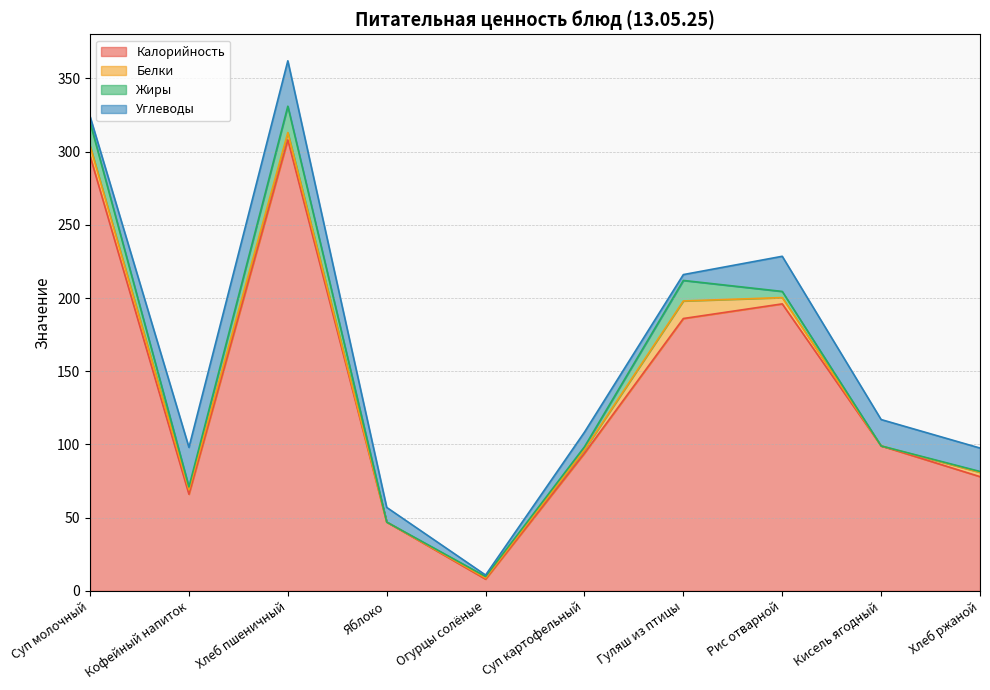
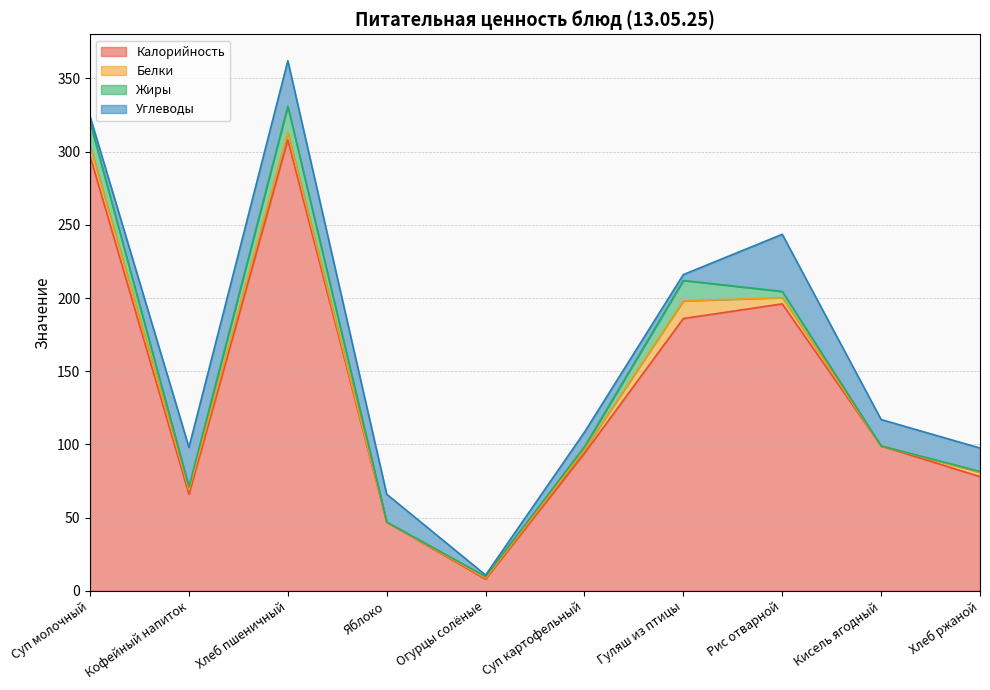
Углеводы, Яблоко: 10 -> 19
Углеводы, Рис отварной: 24 -> 39
